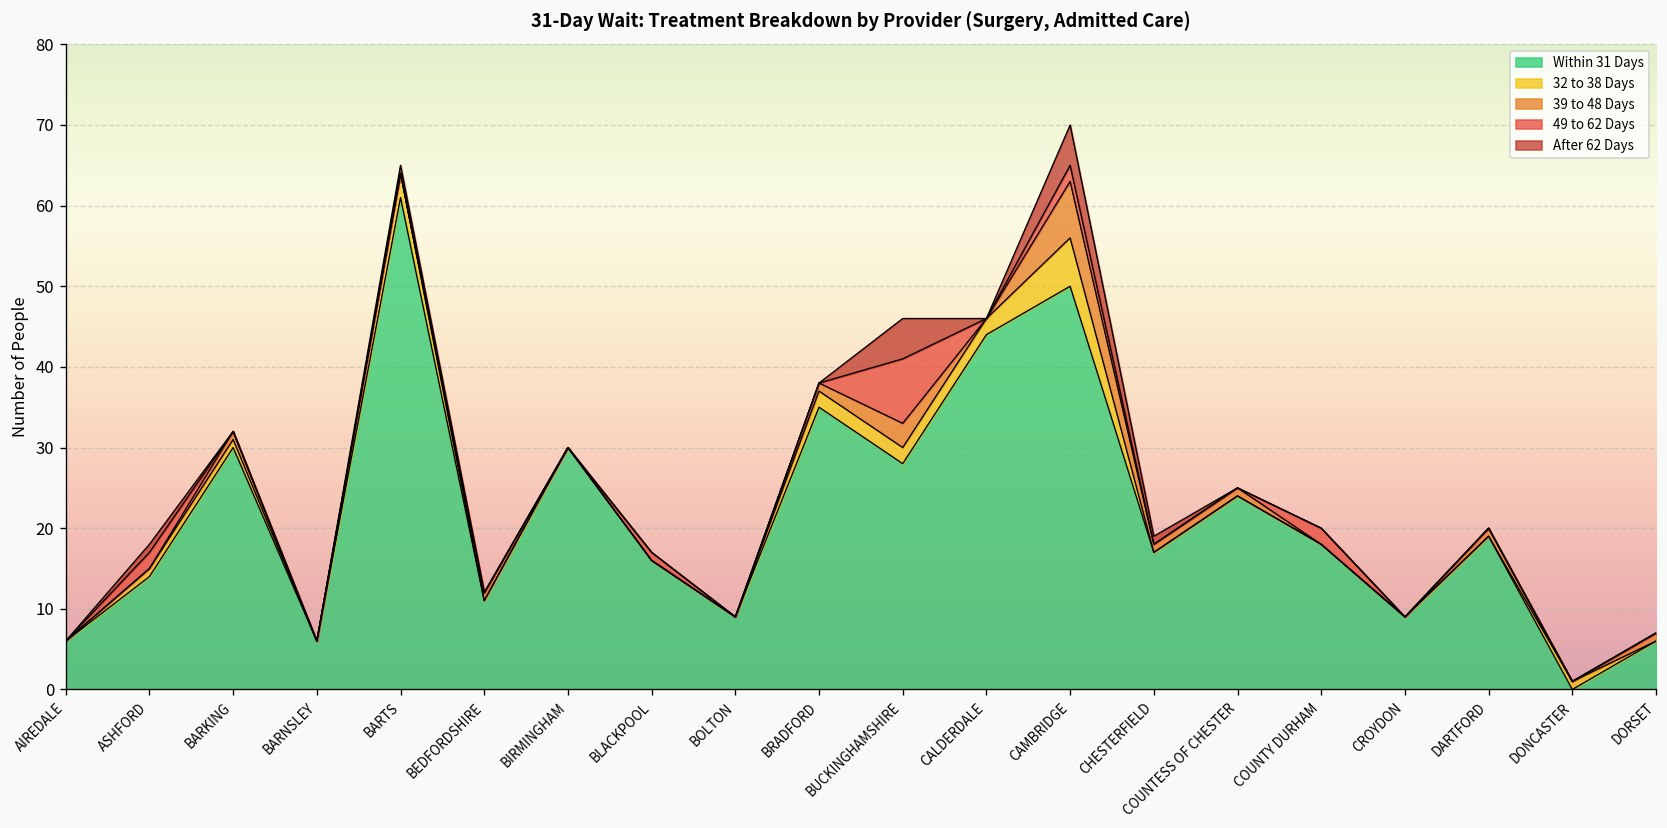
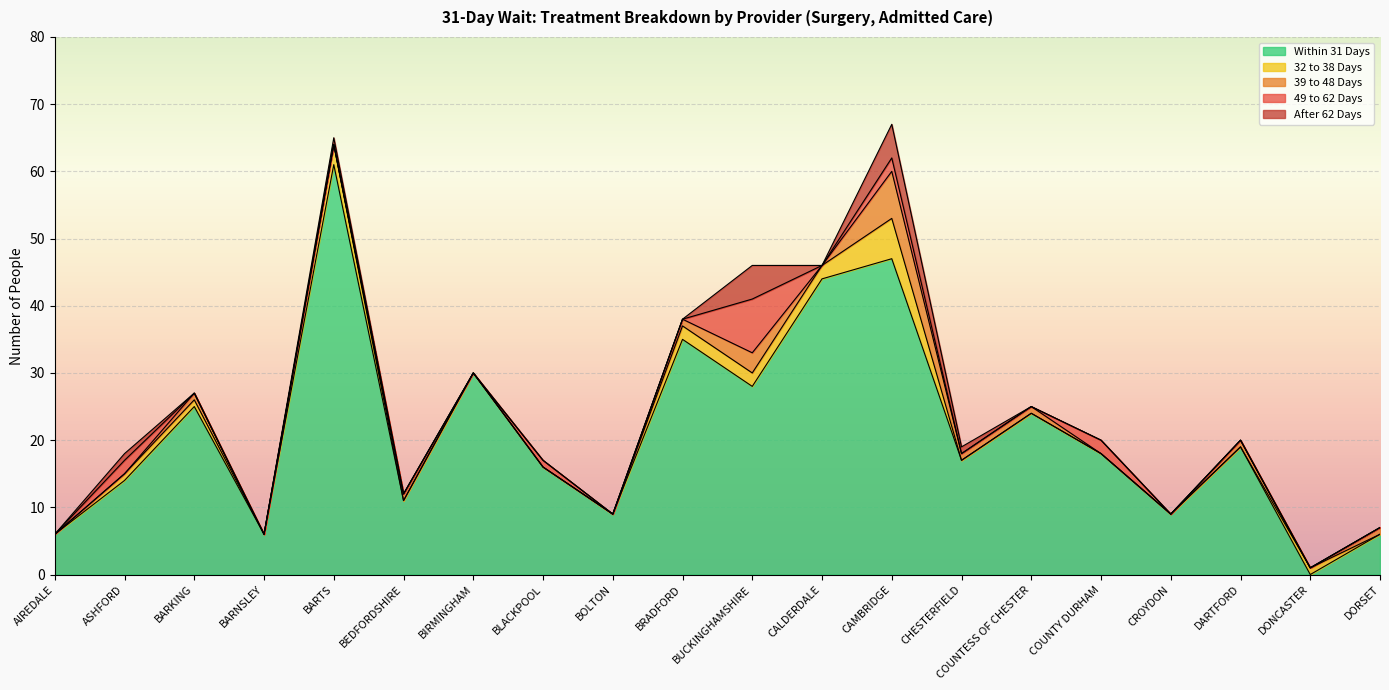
Within 31 Days, BARKING: 30 -> 25
Within 31 Days, CAMBRIDGE: 50 -> 47
